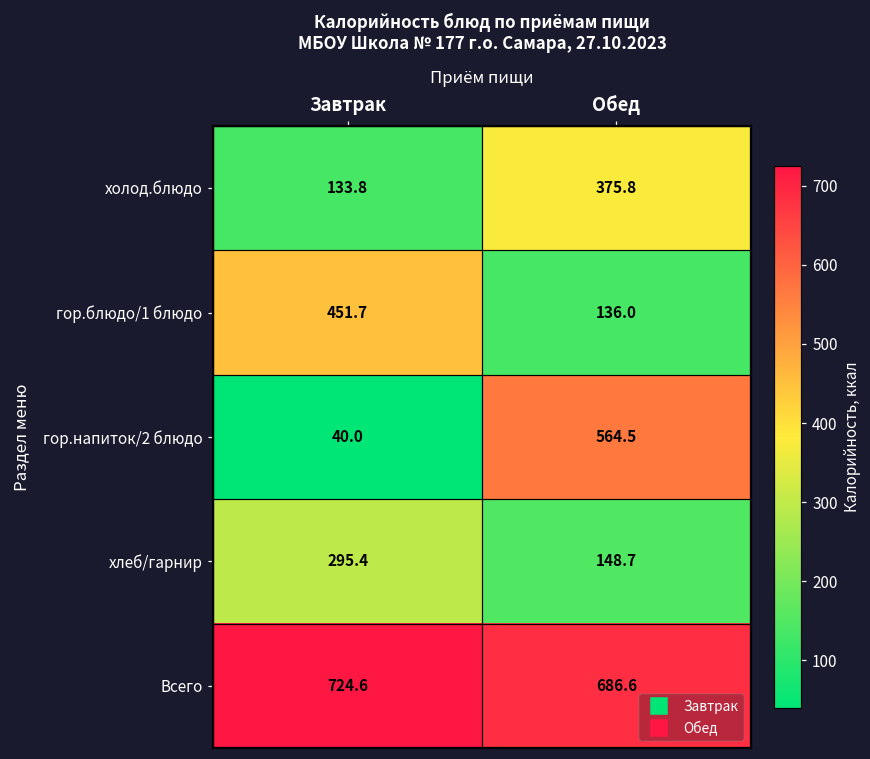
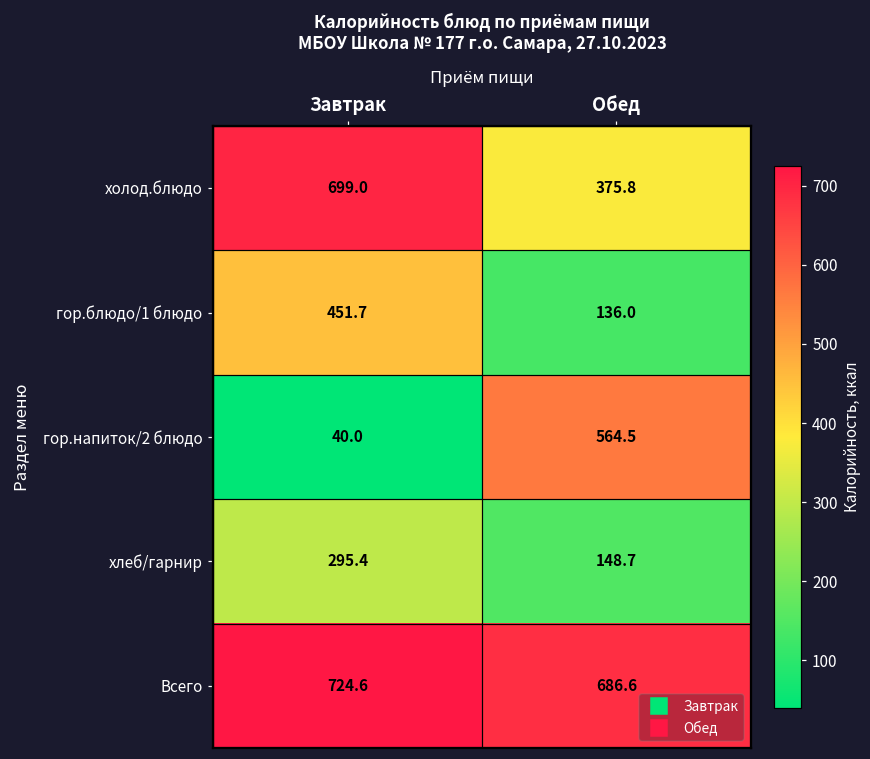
холод.блюдо, Завтрак: 133.8 -> 699.0
